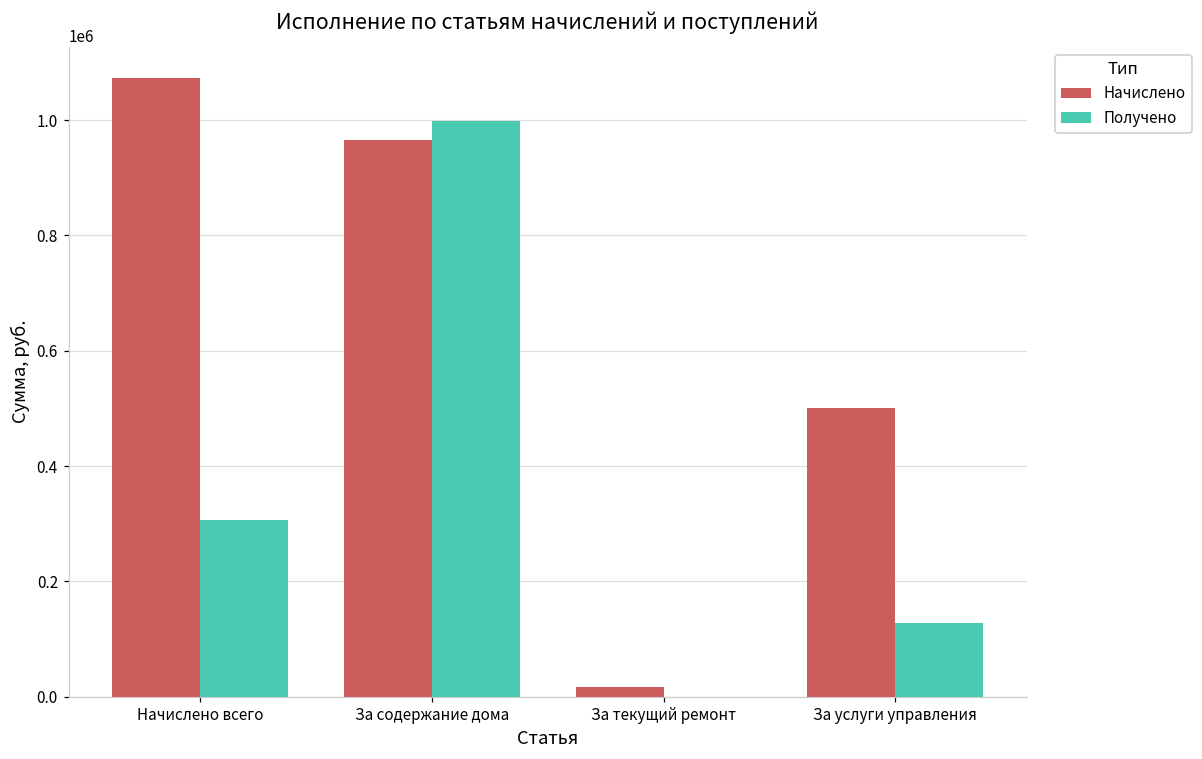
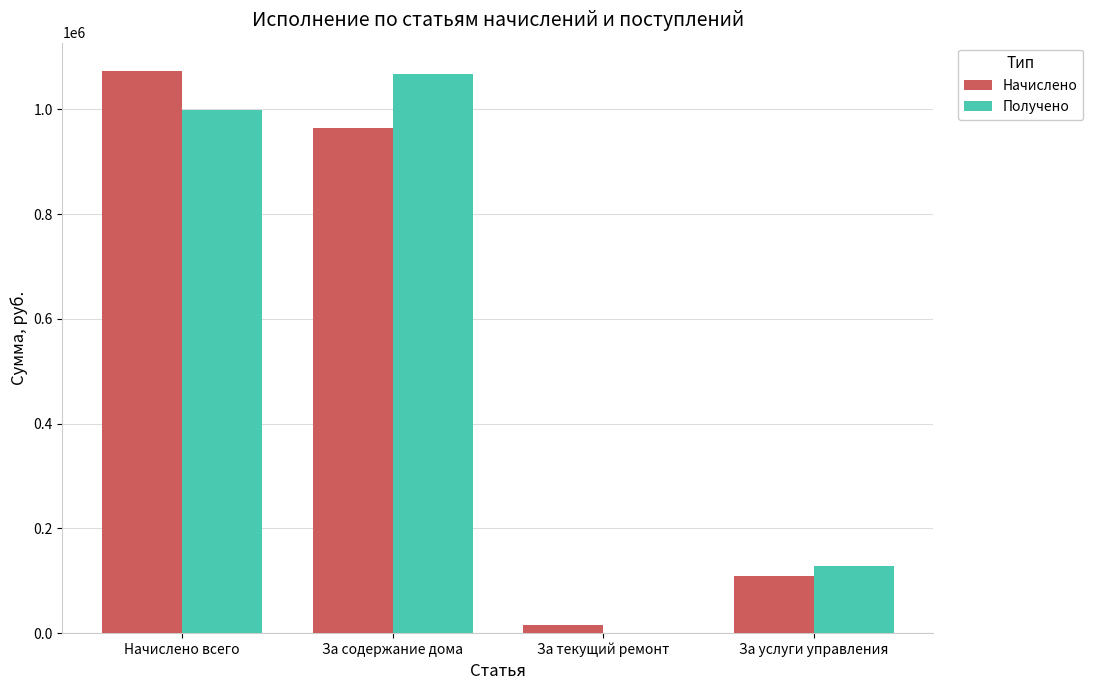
Получено, Начислено всего: 310000 -> 1000000
Получено, За содержание дома: 1000000 -> 1070000
Начислено, За услуги управления: 500000 -> 110000
